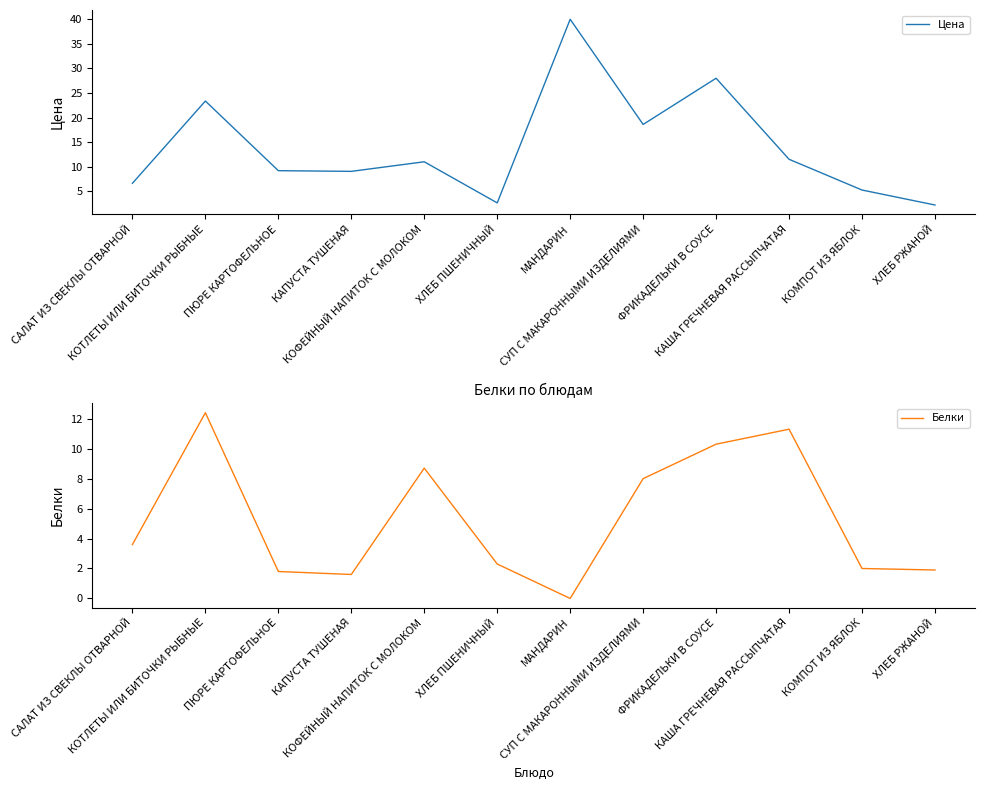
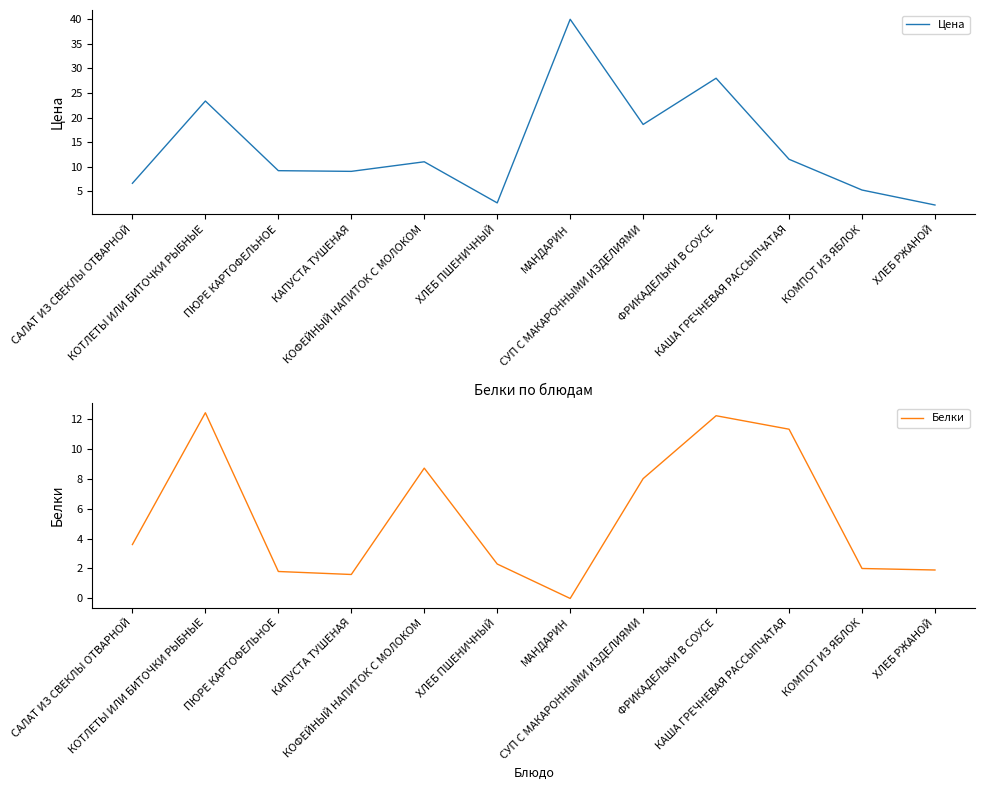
Белки по блюдам, ФРИКАДЕЛЬКИ В СОУСЕ: 10.3 -> 12.2
